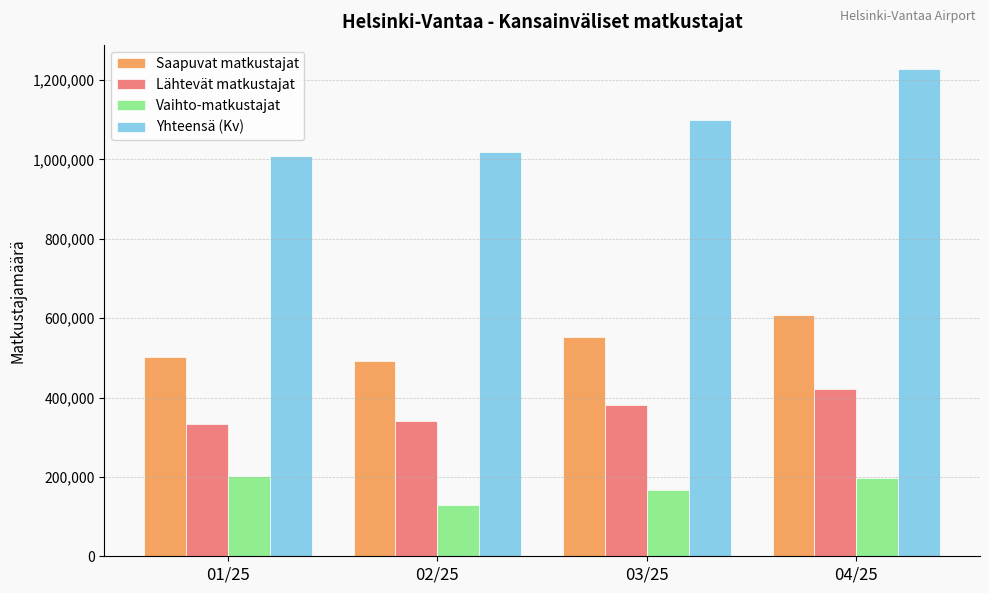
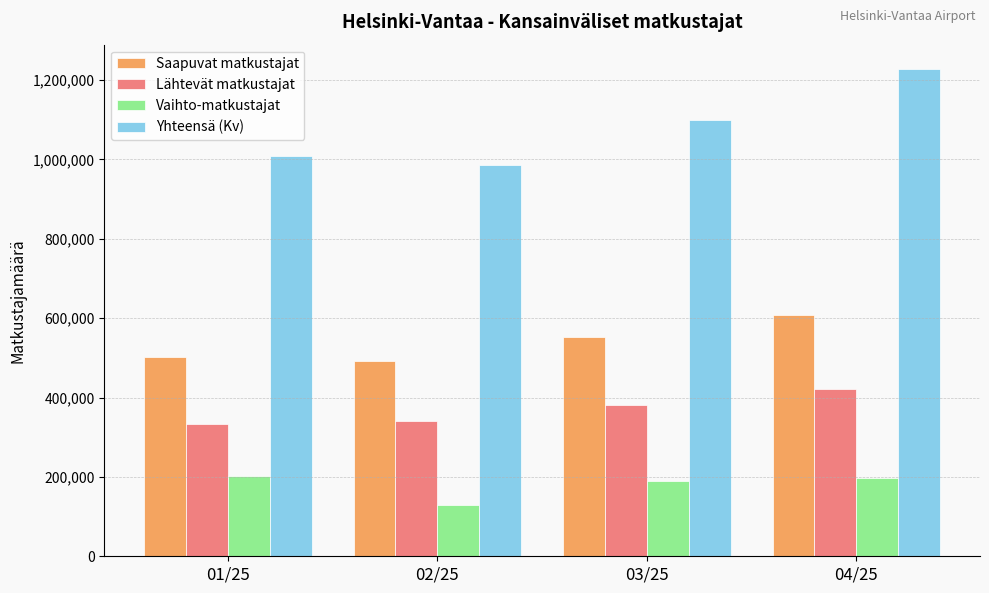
Yhteensä (Kv), 02/25: 1,020,000 -> 990,000
Vaihto-matkustajat, 03/25: 170,000 -> 190,000
